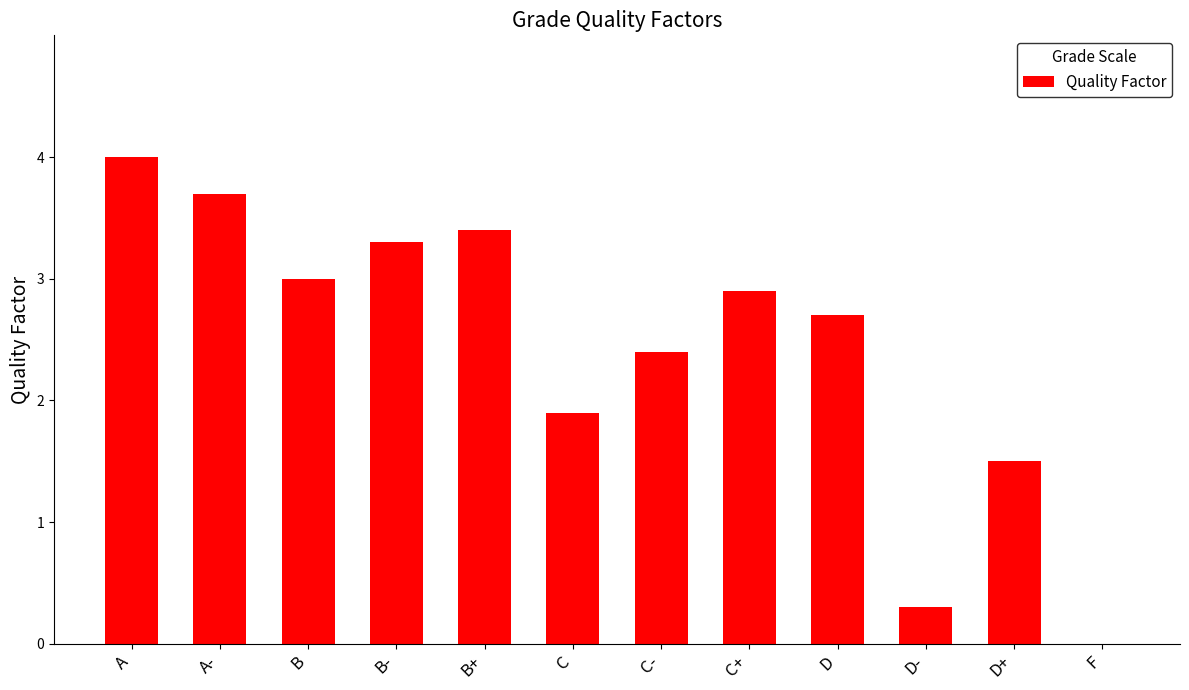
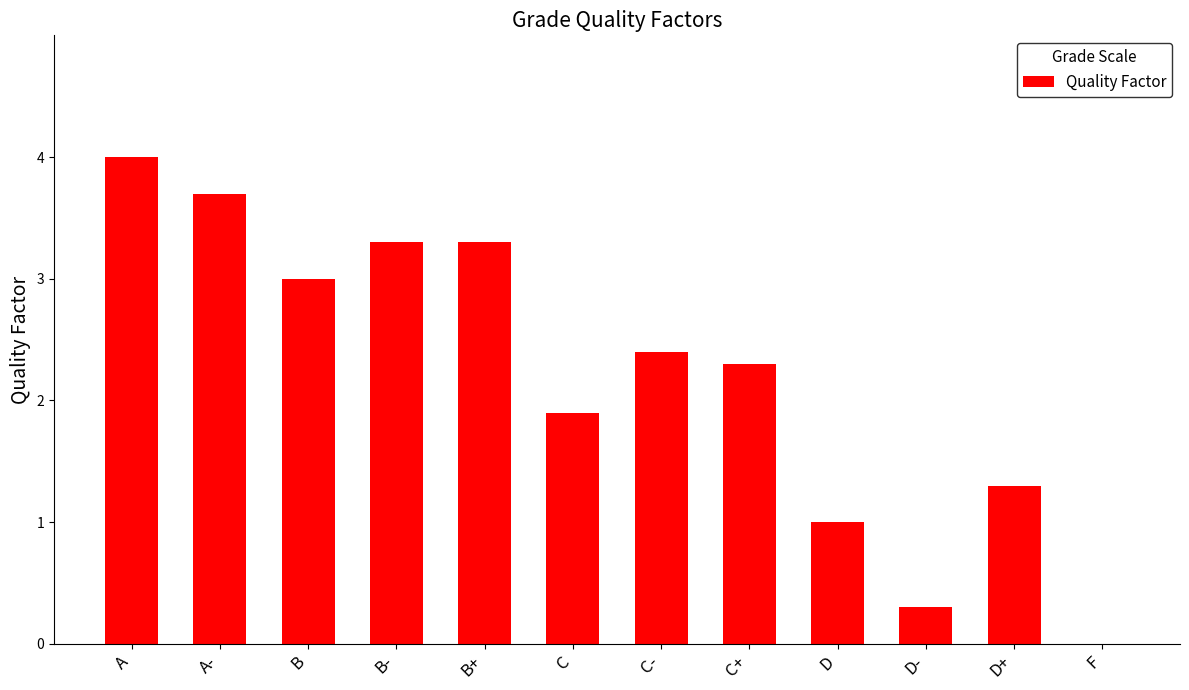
B+: 3.4 -> 3.3
C+: 2.9 -> 2.3
D: 2.7 -> 1.0
D+: 1.5 -> 1.3
